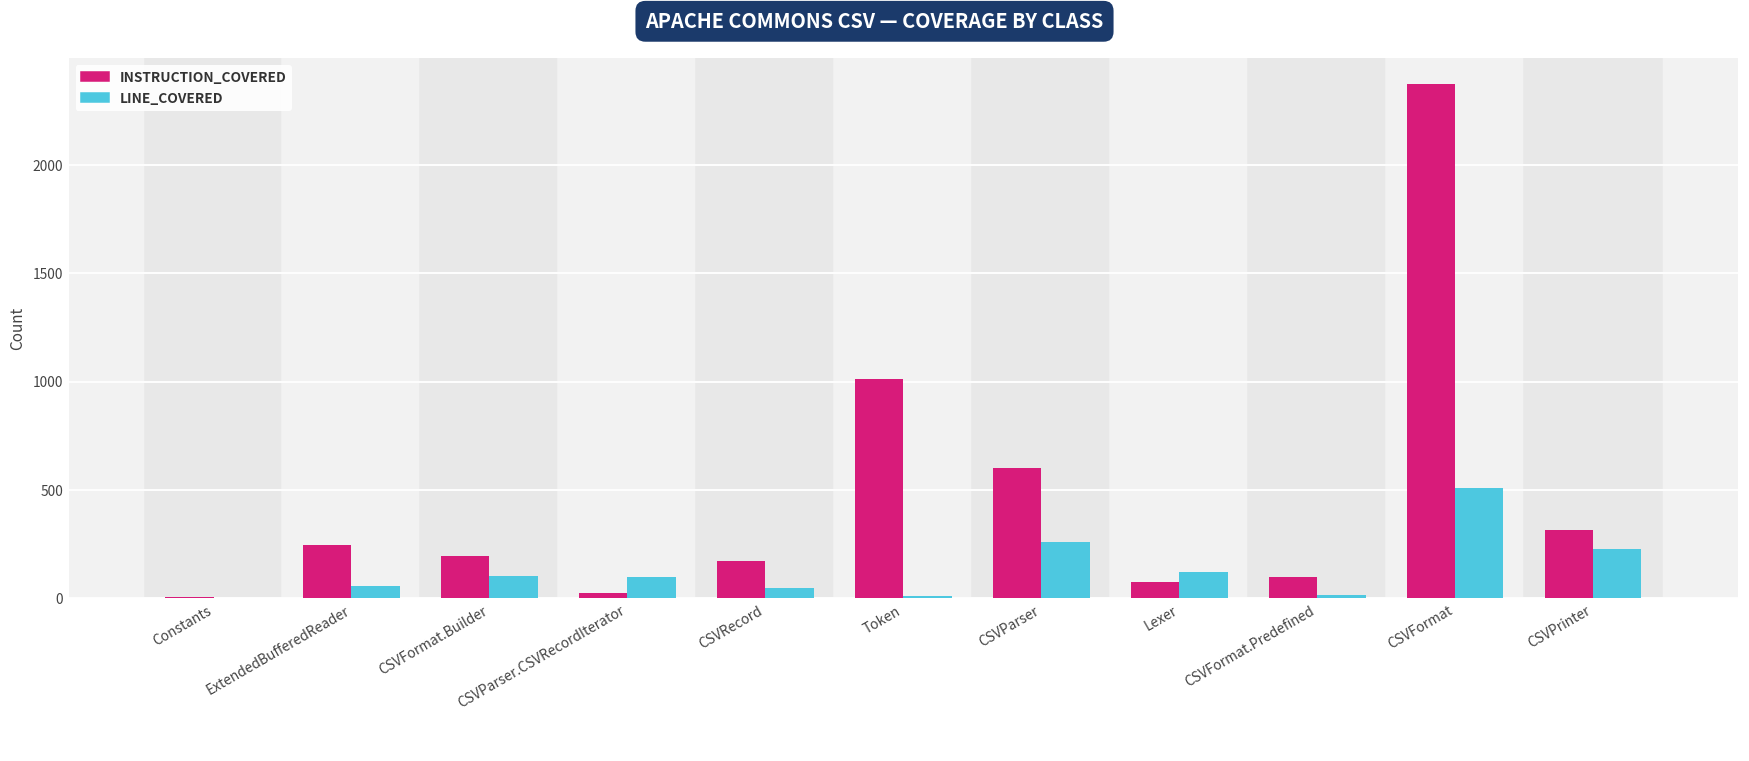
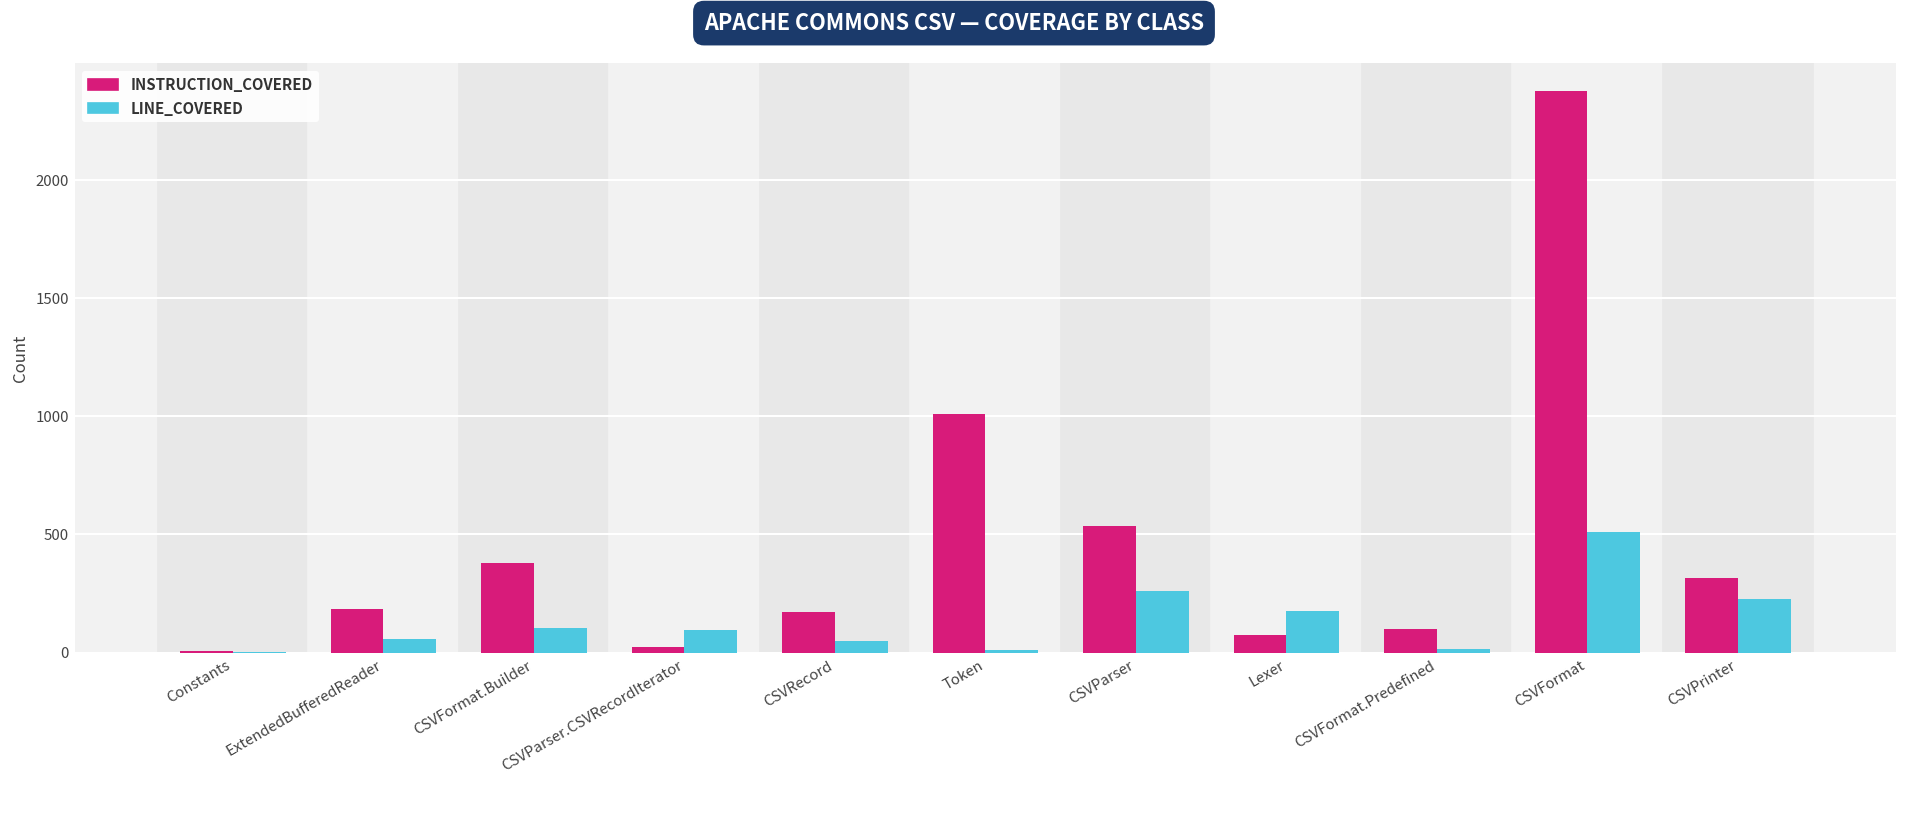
INSTRUCTION_COVERED, ExtendedBufferedReader: 250 -> 190
INSTRUCTION_COVERED, CSVFormat.Builder: 190 -> 380
INSTRUCTION_COVERED, CSVParser: 600 -> 540
LINE_COVERED, Lexer: 120 -> 180
